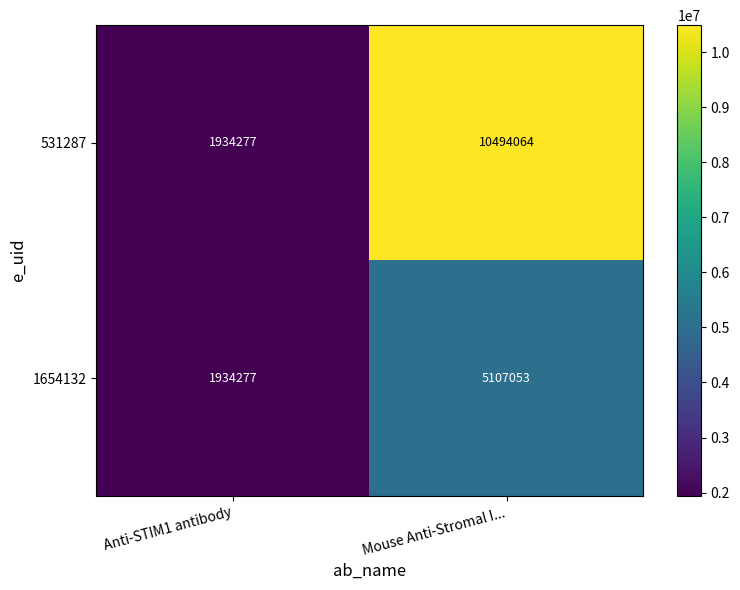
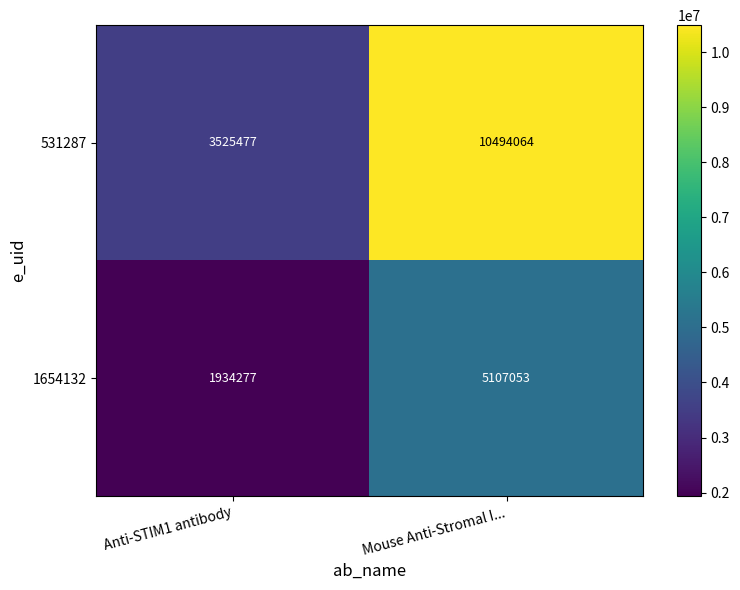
531287, Anti-STIM1 antibody: 1934277 -> 3525477
